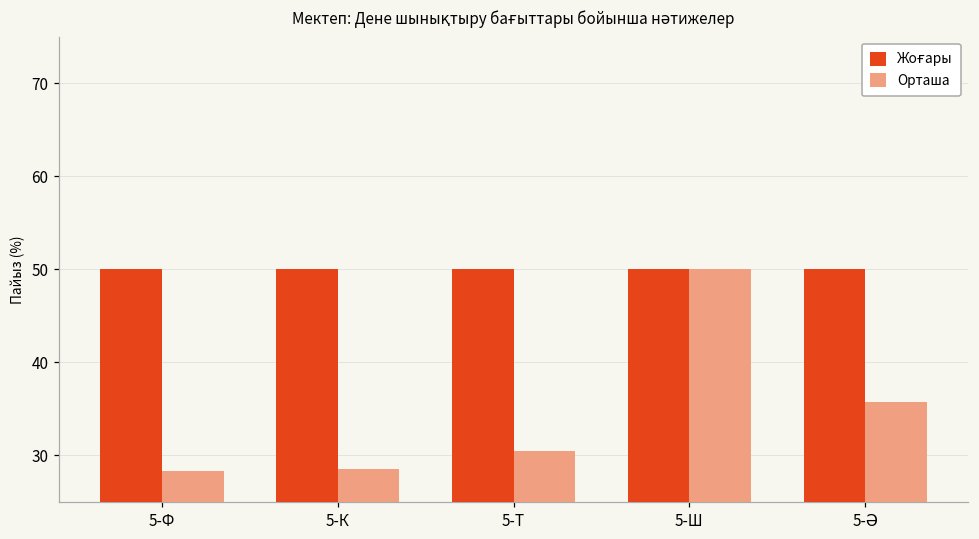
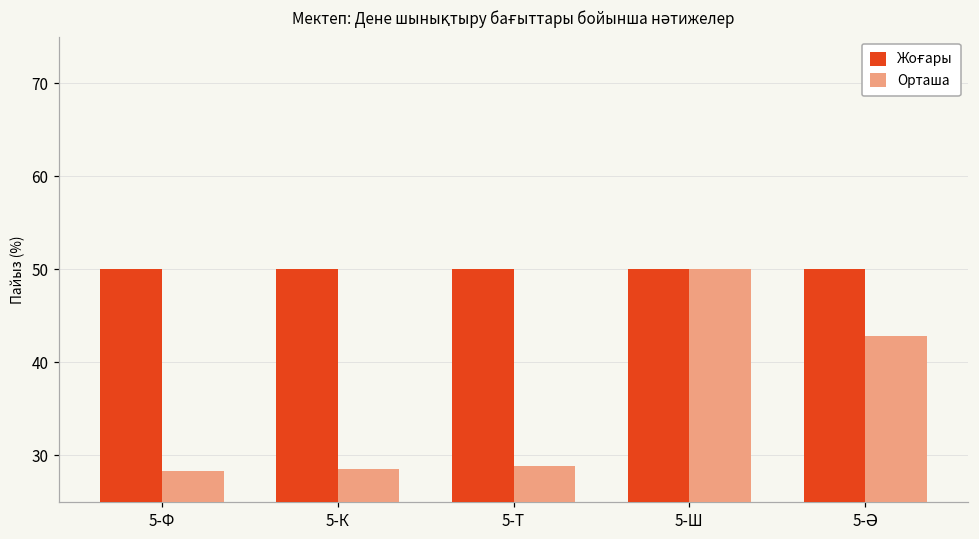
Орташа, 5-Т: 30 -> 29
Орташа, 5-Ә: 36 -> 43
